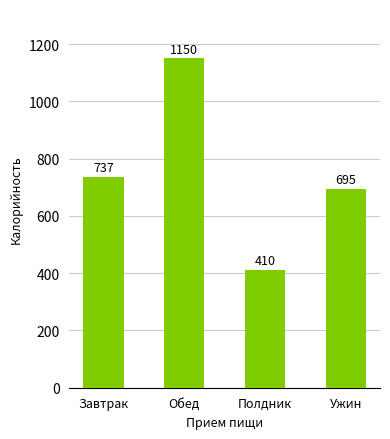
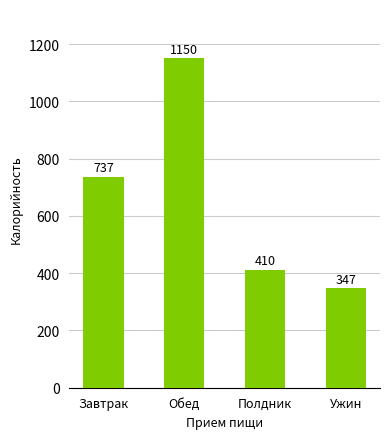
Ужин: 695 -> 347
